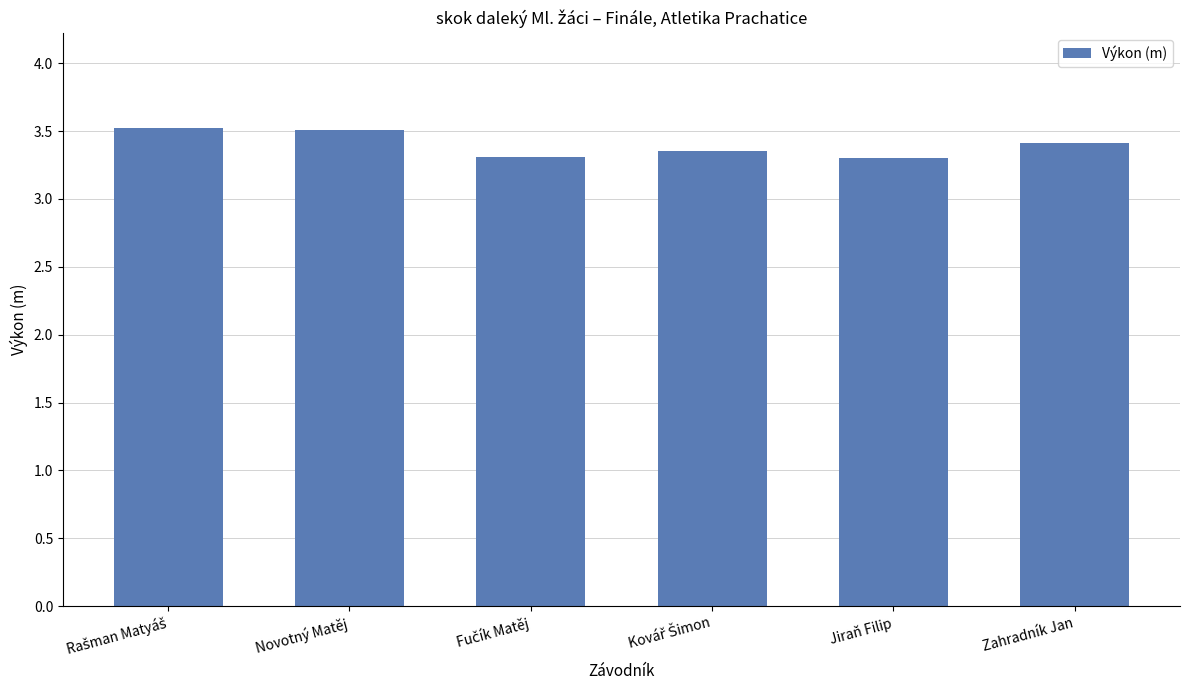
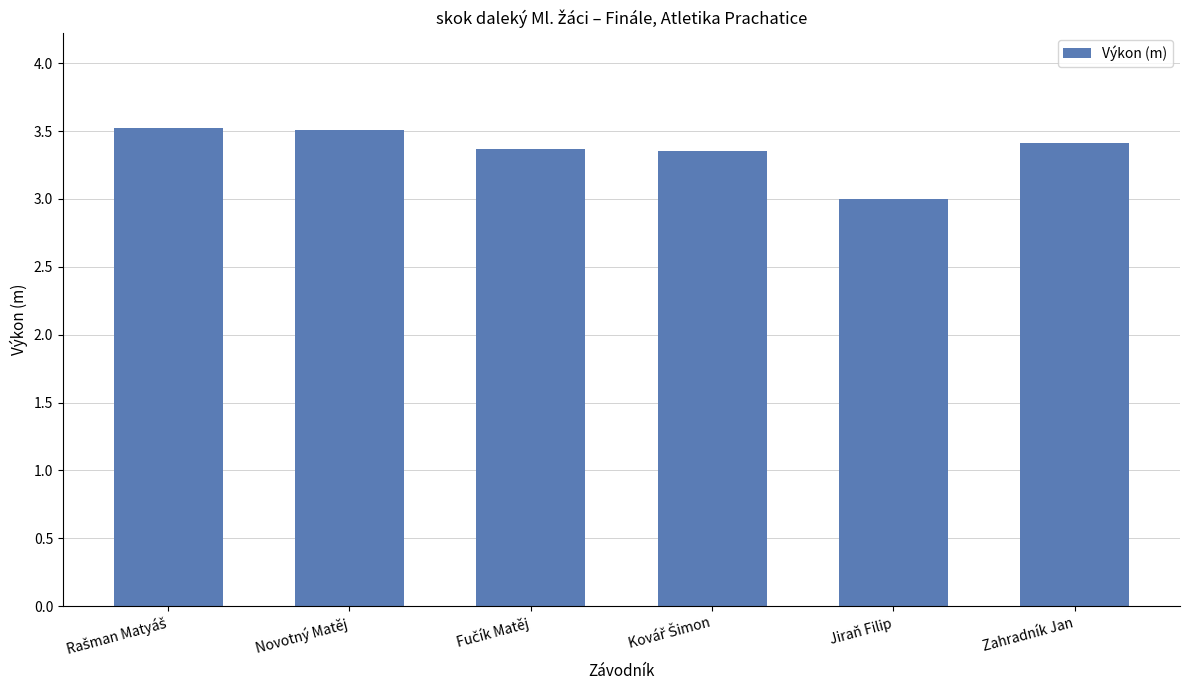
Fučík Matěj: 3.31 -> 3.37
Jiraň Filip: 3.3 -> 3.0
